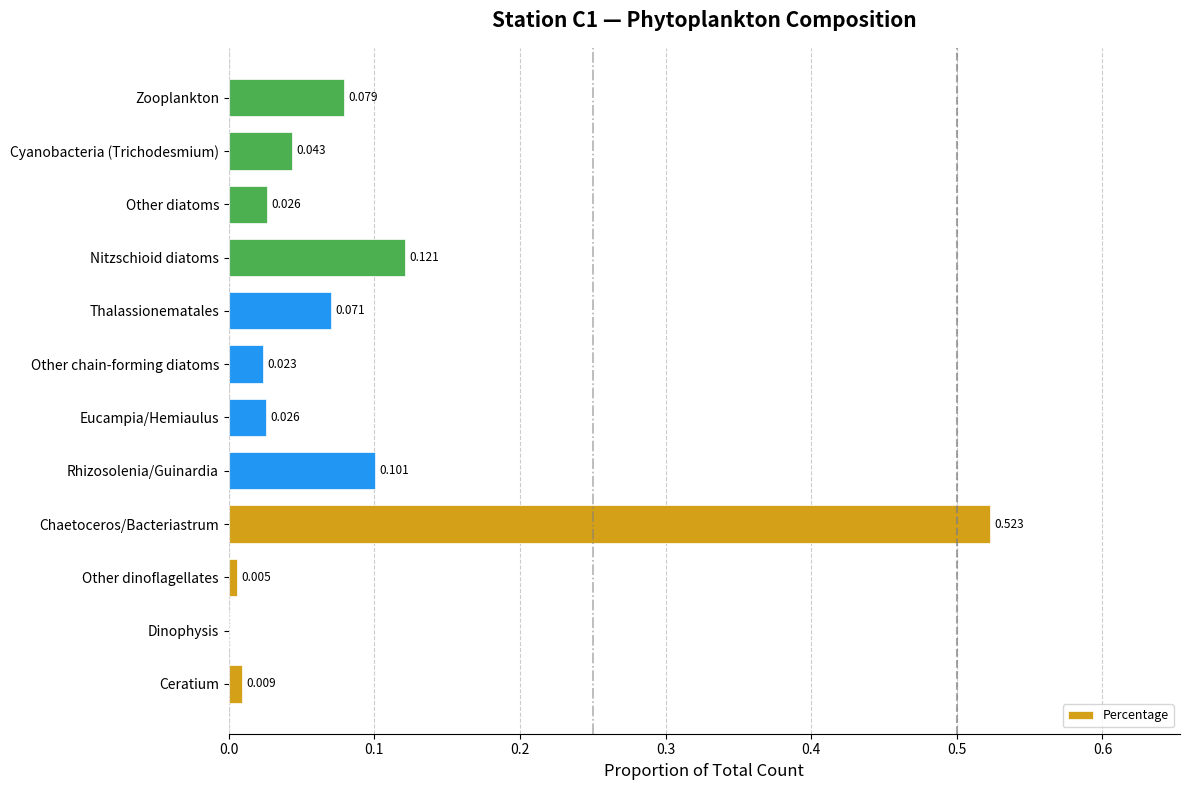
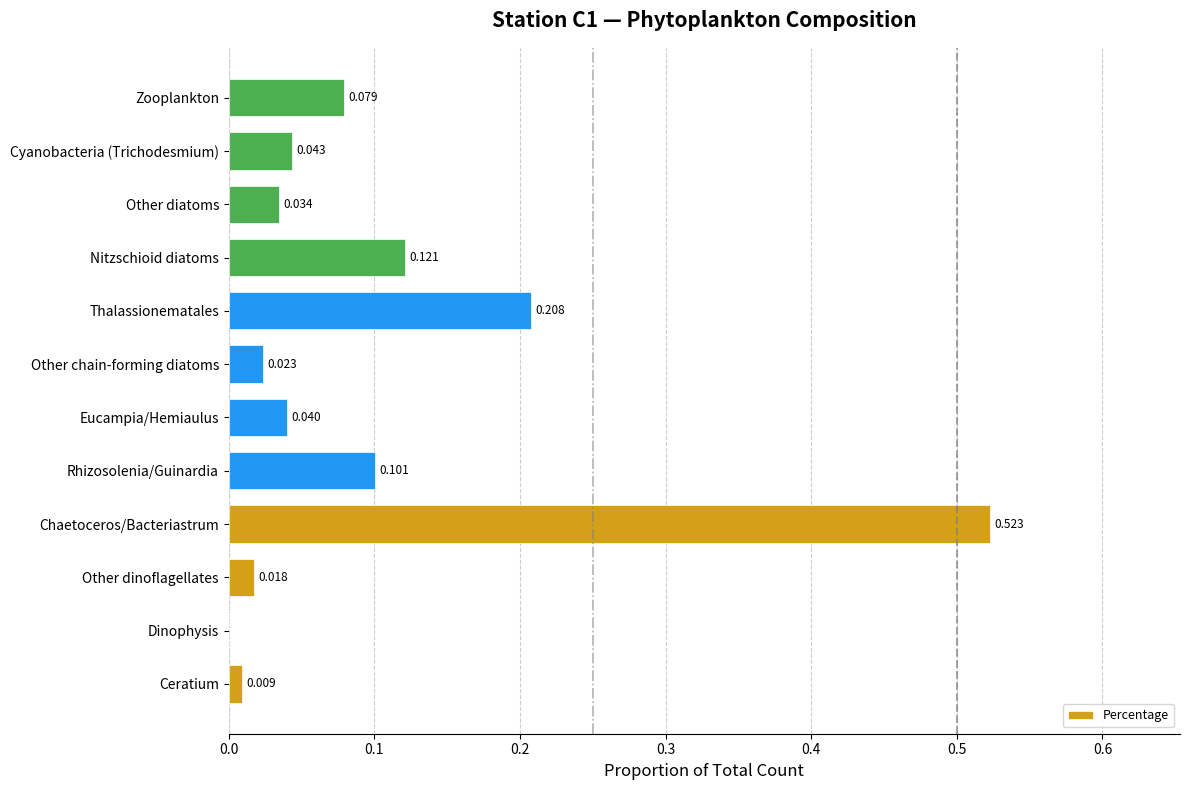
Other diatoms: 0.026 -> 0.034
Thalassionematales: 0.071 -> 0.208
Eucampia/Hemiaulus: 0.026 -> 0.040
Other dinoflagellates: 0.005 -> 0.018
